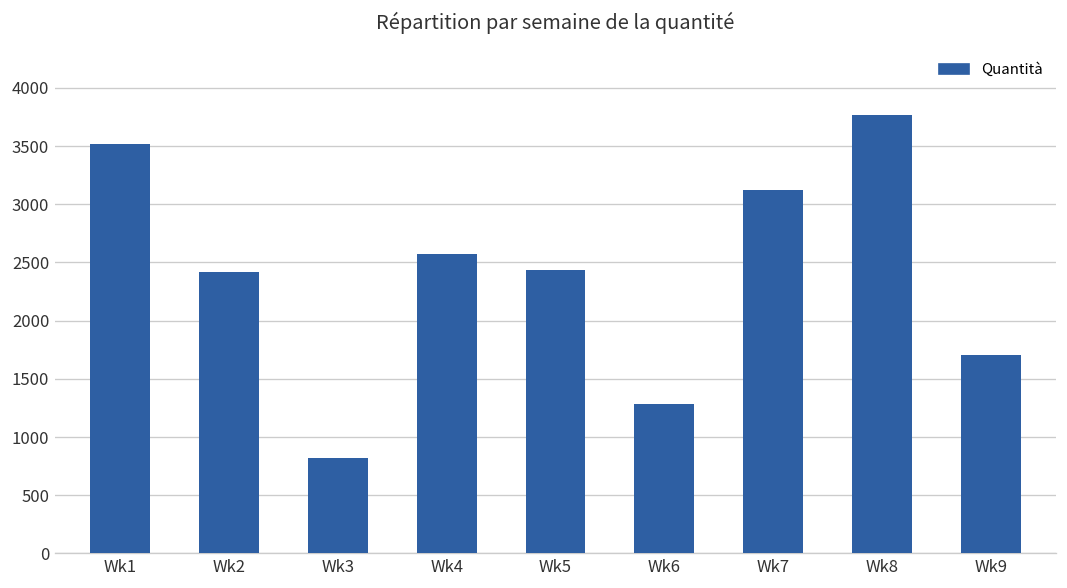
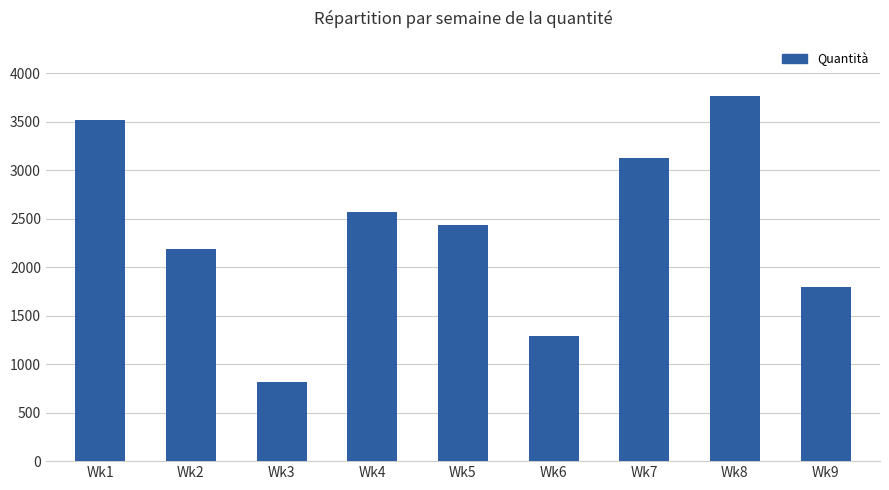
Wk2: 2400 -> 2200
Wk9: 1700 -> 1800
